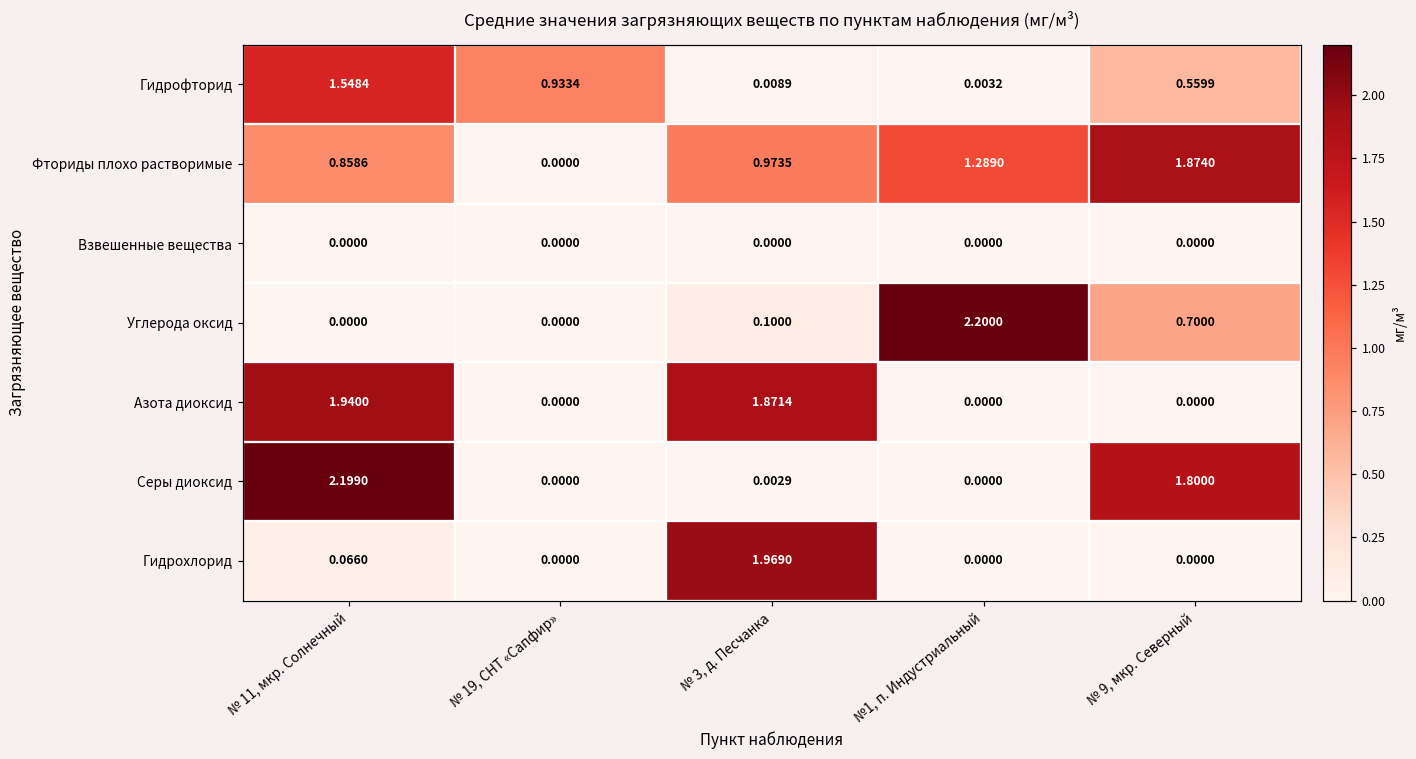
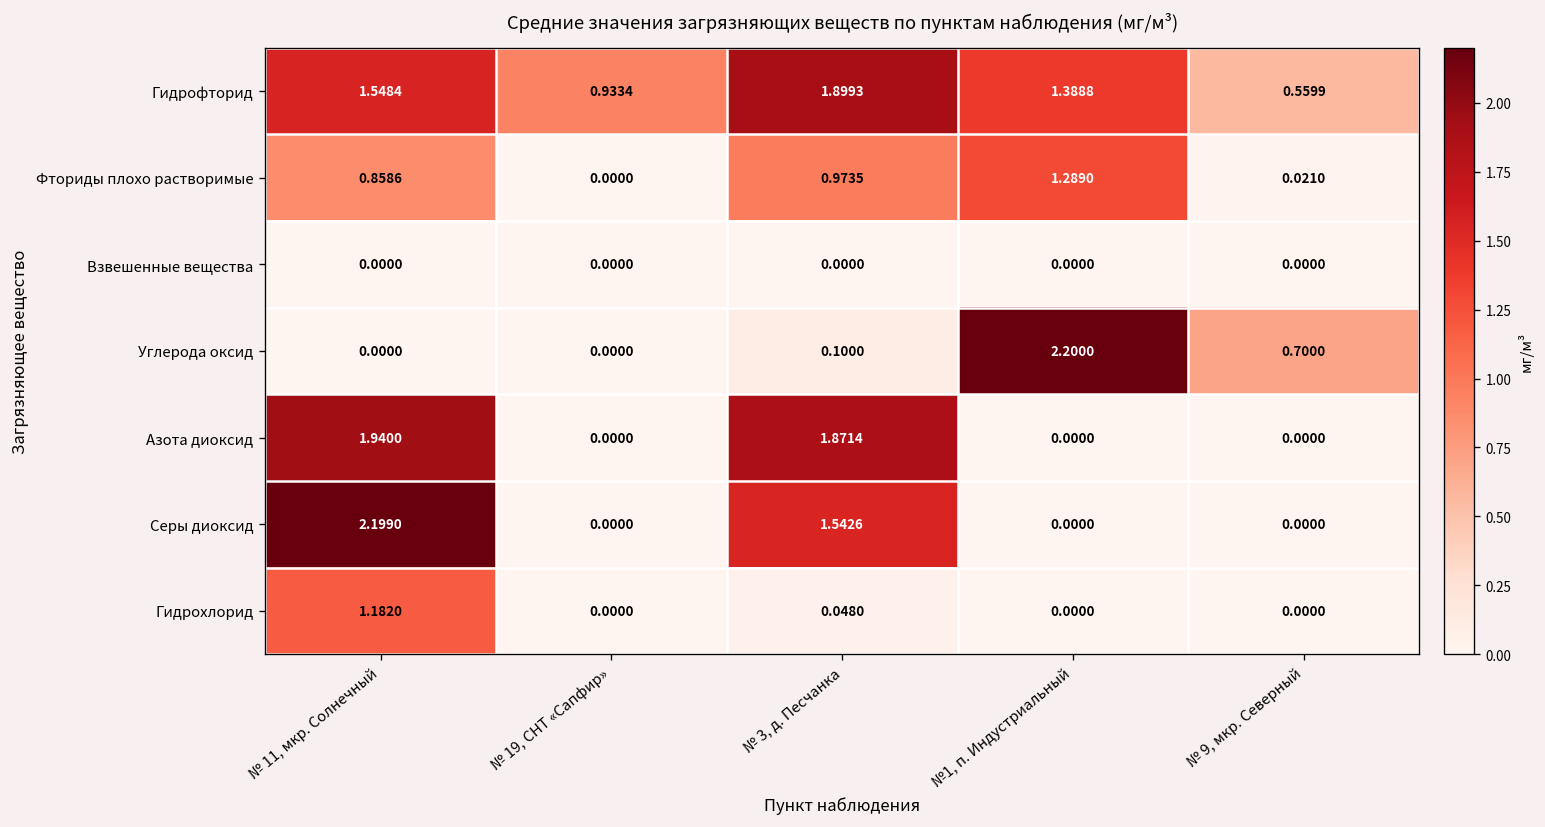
Гидрофторид, № 3, д. Песчанка: 0.0089 -> 1.8993
Гидрофторид, №1, п. Индустриальный: 0.0032 -> 1.3888
Фториды плохо растворимые, № 9, мкр. Северный: 1.8740 -> 0.0210
Серы диоксид, № 3, д. Песчанка: 0.0029 -> 1.5426
Серы диоксид, № 9, мкр. Северный: 1.8000 -> 0.0000
Гидрохлорид, № 11, мкр. Солнечный: 0.0660 -> 1.1820
Гидрохлорид, № 3, д. Песчанка: 1.9690 -> 0.0480
